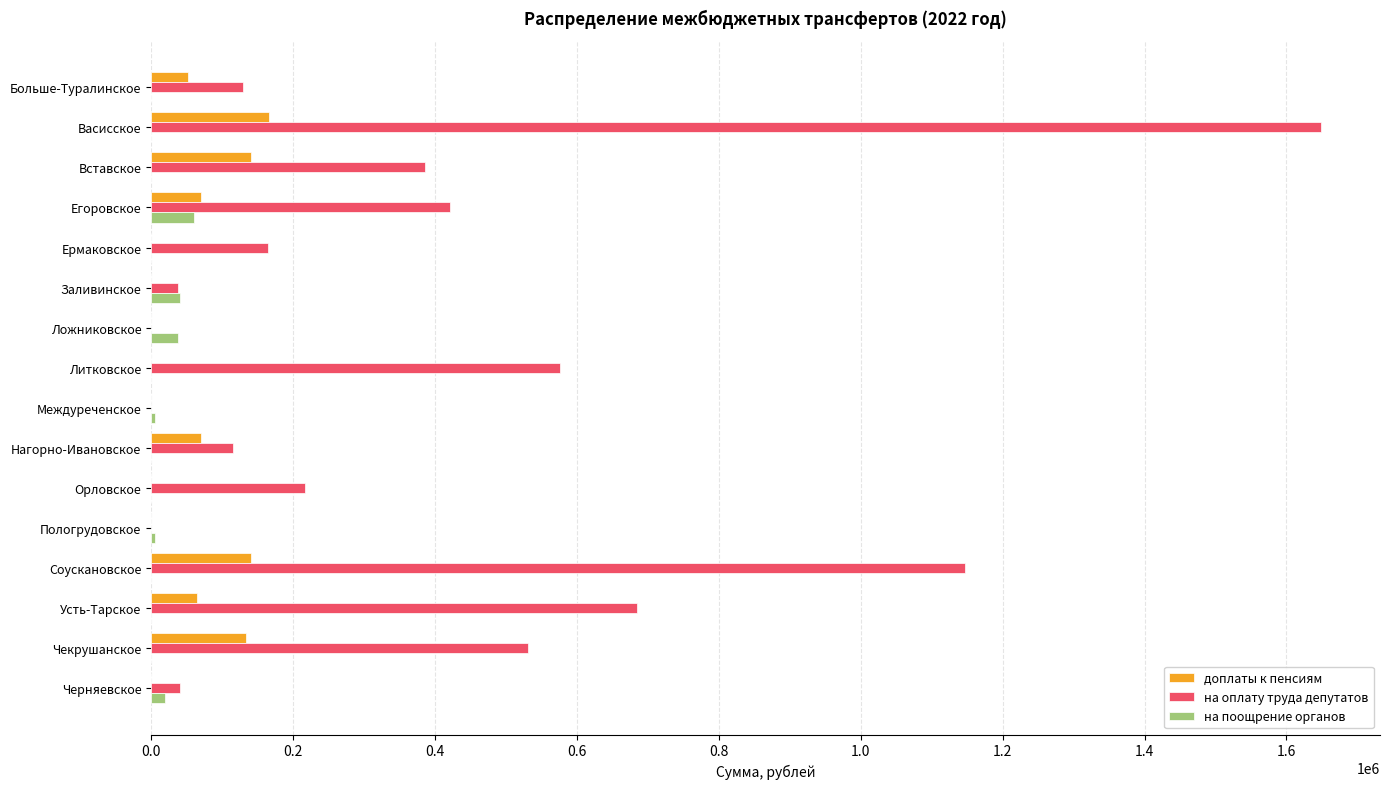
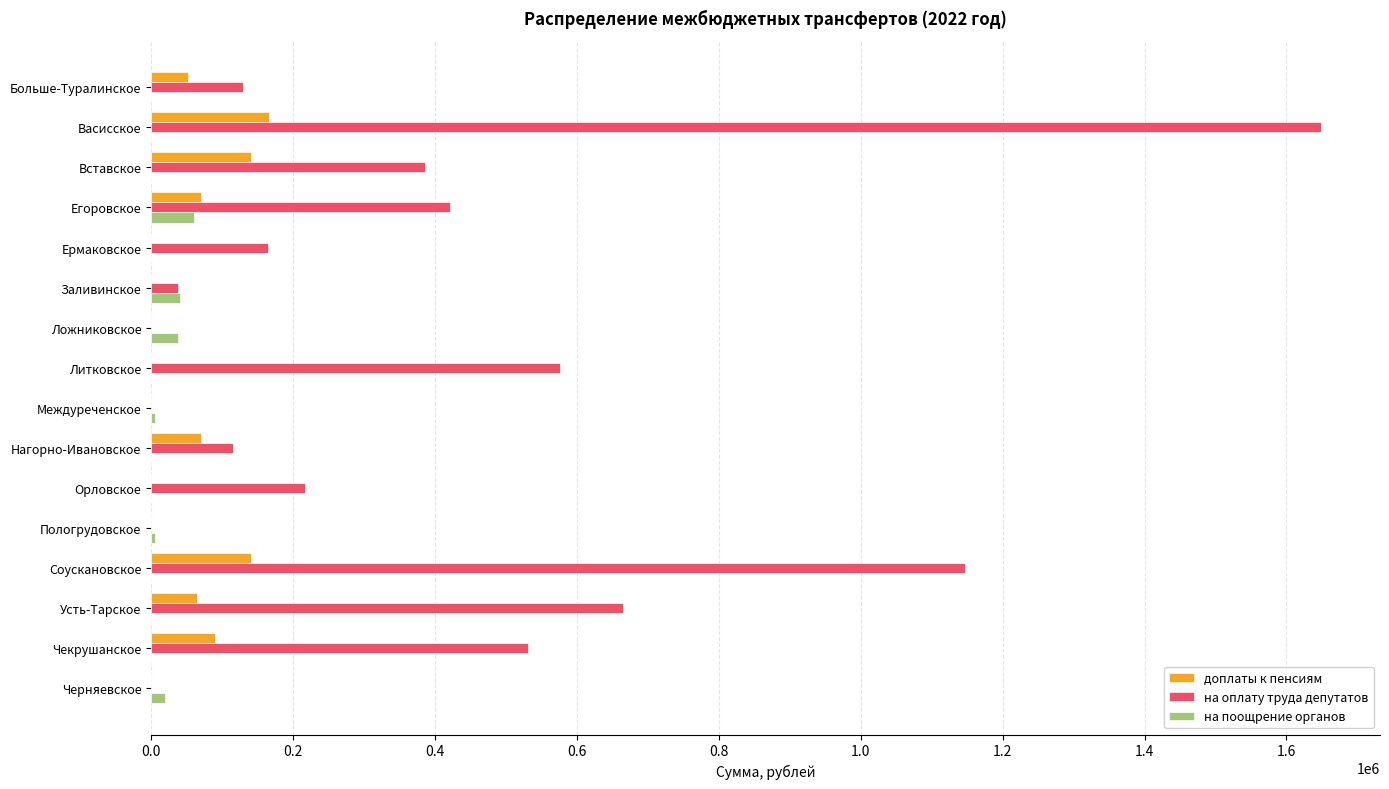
на оплату труда депутатов, Усть-Тарское: 680000 -> 660000
доплаты к пенсиям, Чекрушанское: 130000 -> 90000
на оплату труда депутатов, Черняевское: 40000 -> 0
